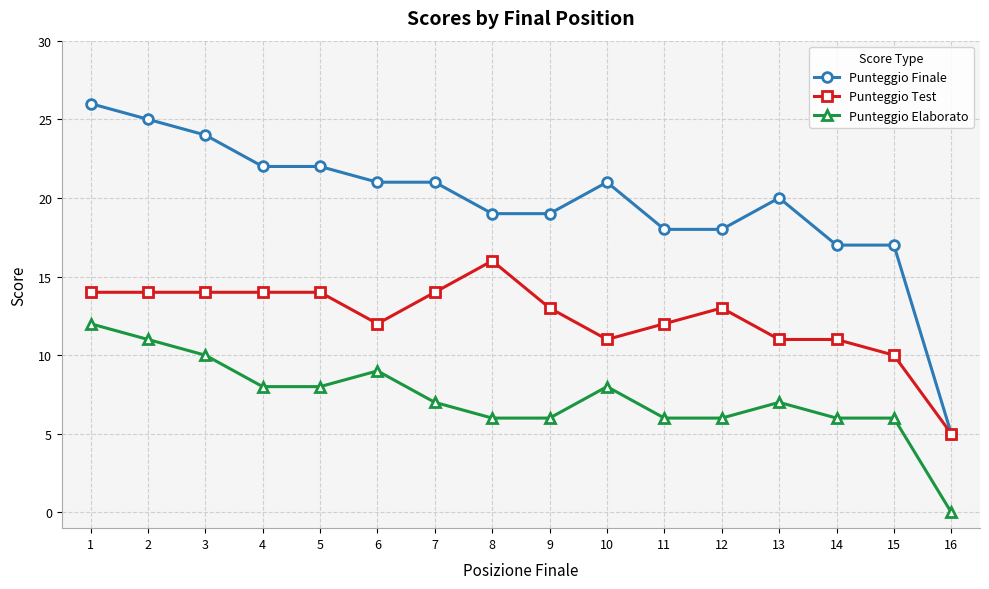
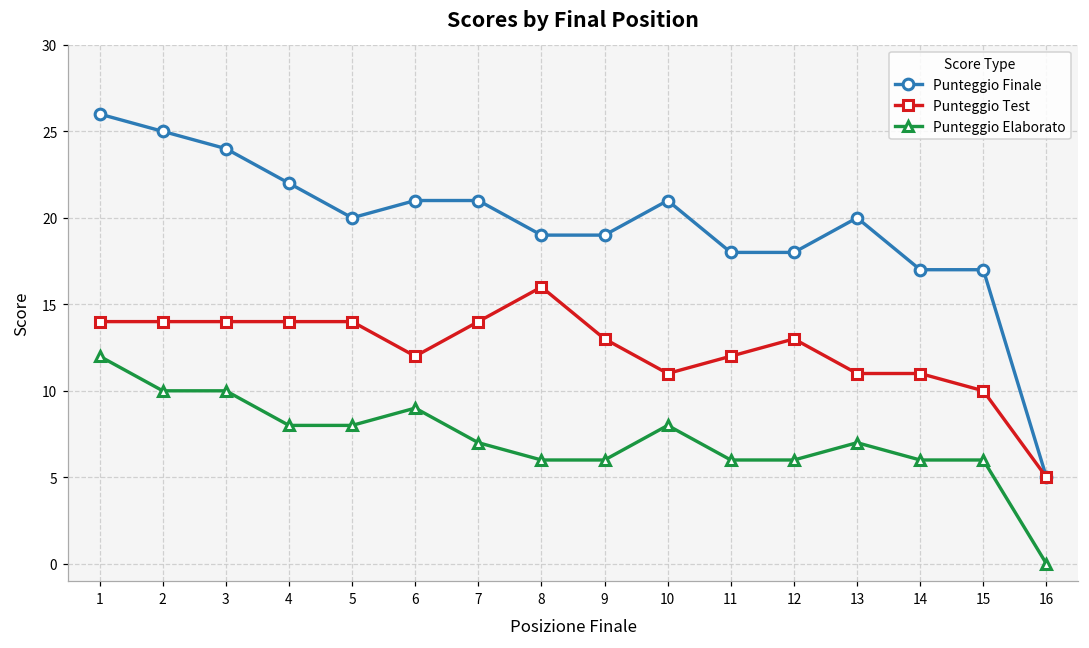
Punteggio Elaborato, 2: 11 -> 10
Punteggio Finale, 5: 22 -> 20
